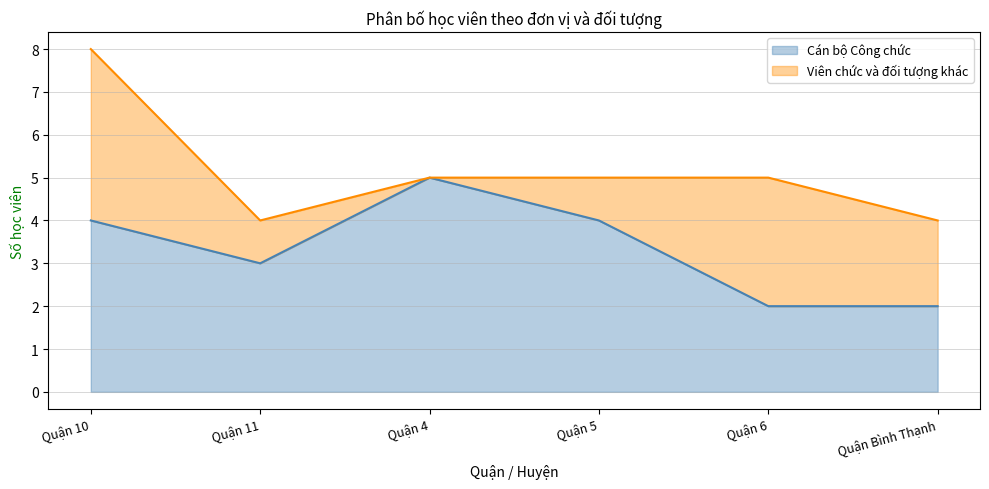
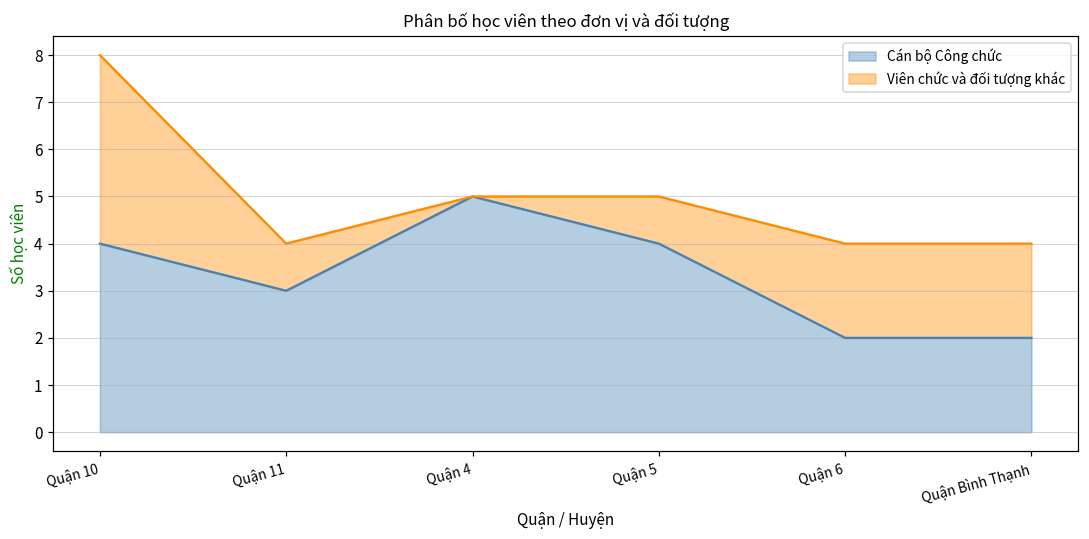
Viên chức và đối tượng khác, Quận 6: 3 -> 2
